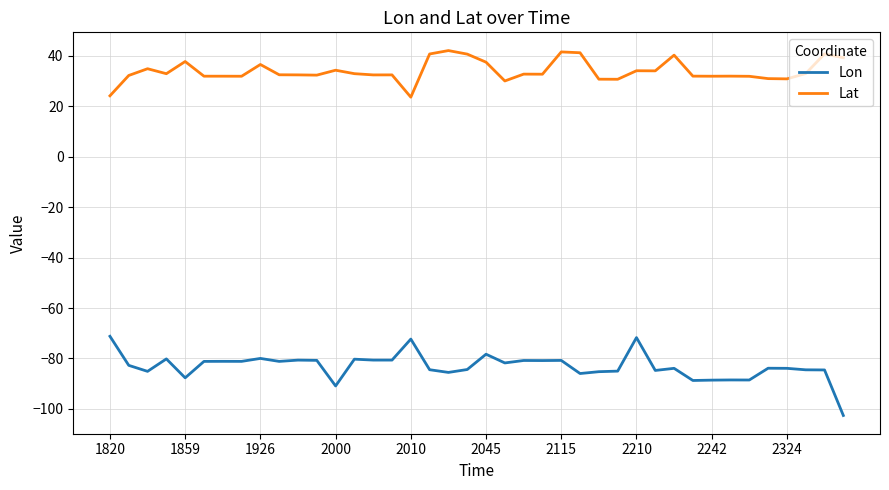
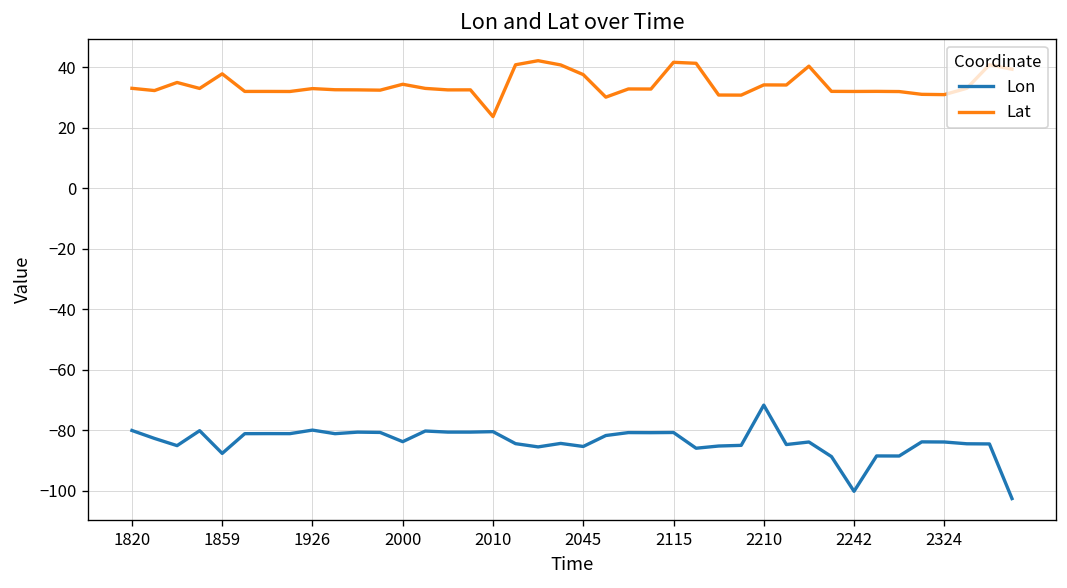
Lon, 1820: -71 -> -80
Lat, 1820: 24 -> 33
Lat, 1926: 37 -> 33
Lon, 2000: -91 -> -84
Lon, 2010: -72 -> -80
Lon, 2045: -78 -> -85
Lon, 2242: -89 -> -100
